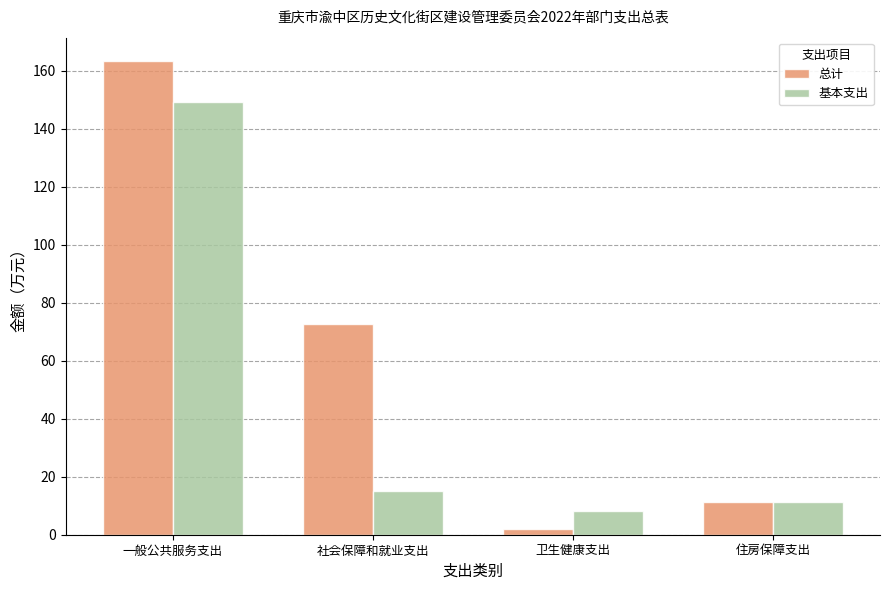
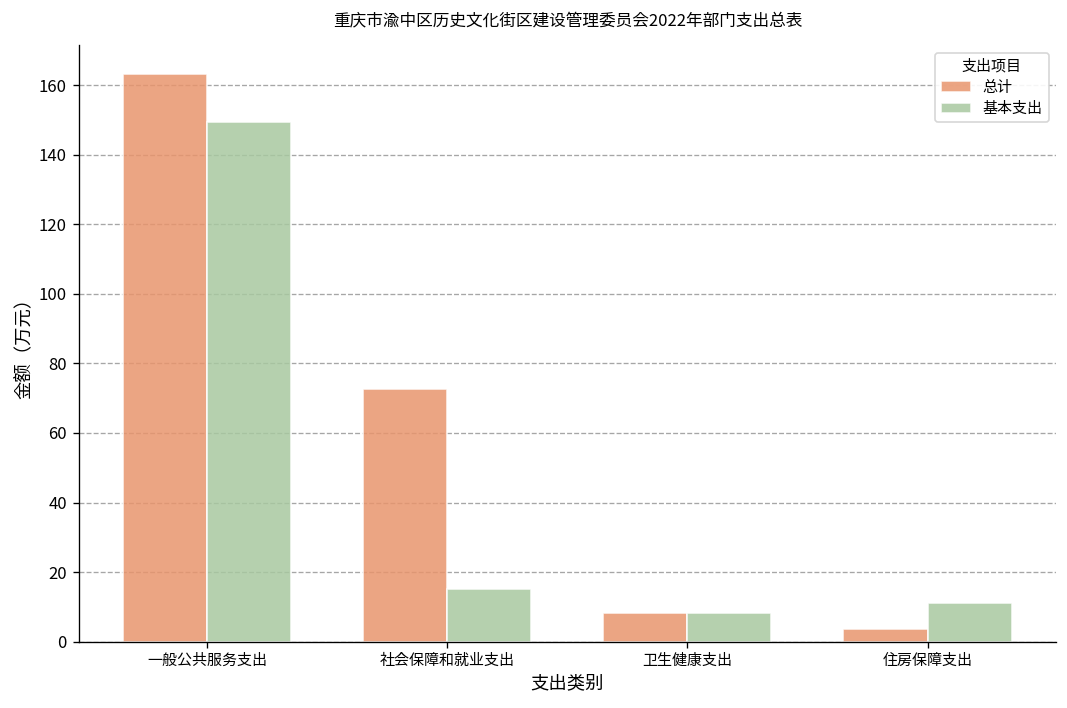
总计, 卫生健康支出: 2 -> 8
总计, 住房保障支出: 11 -> 4
